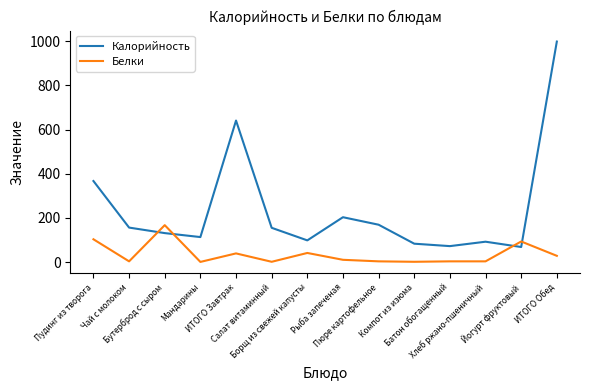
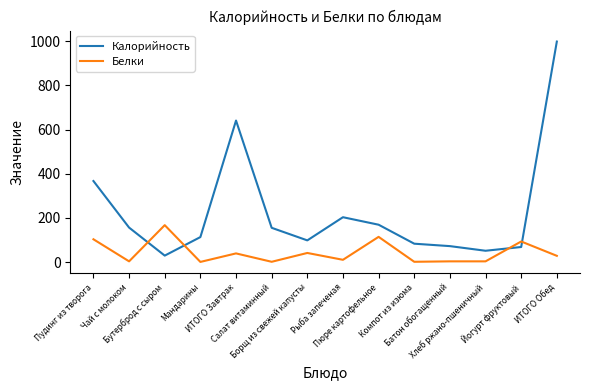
Калорийность, Бутерброд с сыром: 130 -> 30
Белки, Пюре картофельное: 0 -> 110
Калорийность, Хлеб ржано-пшеничный: 90 -> 50
